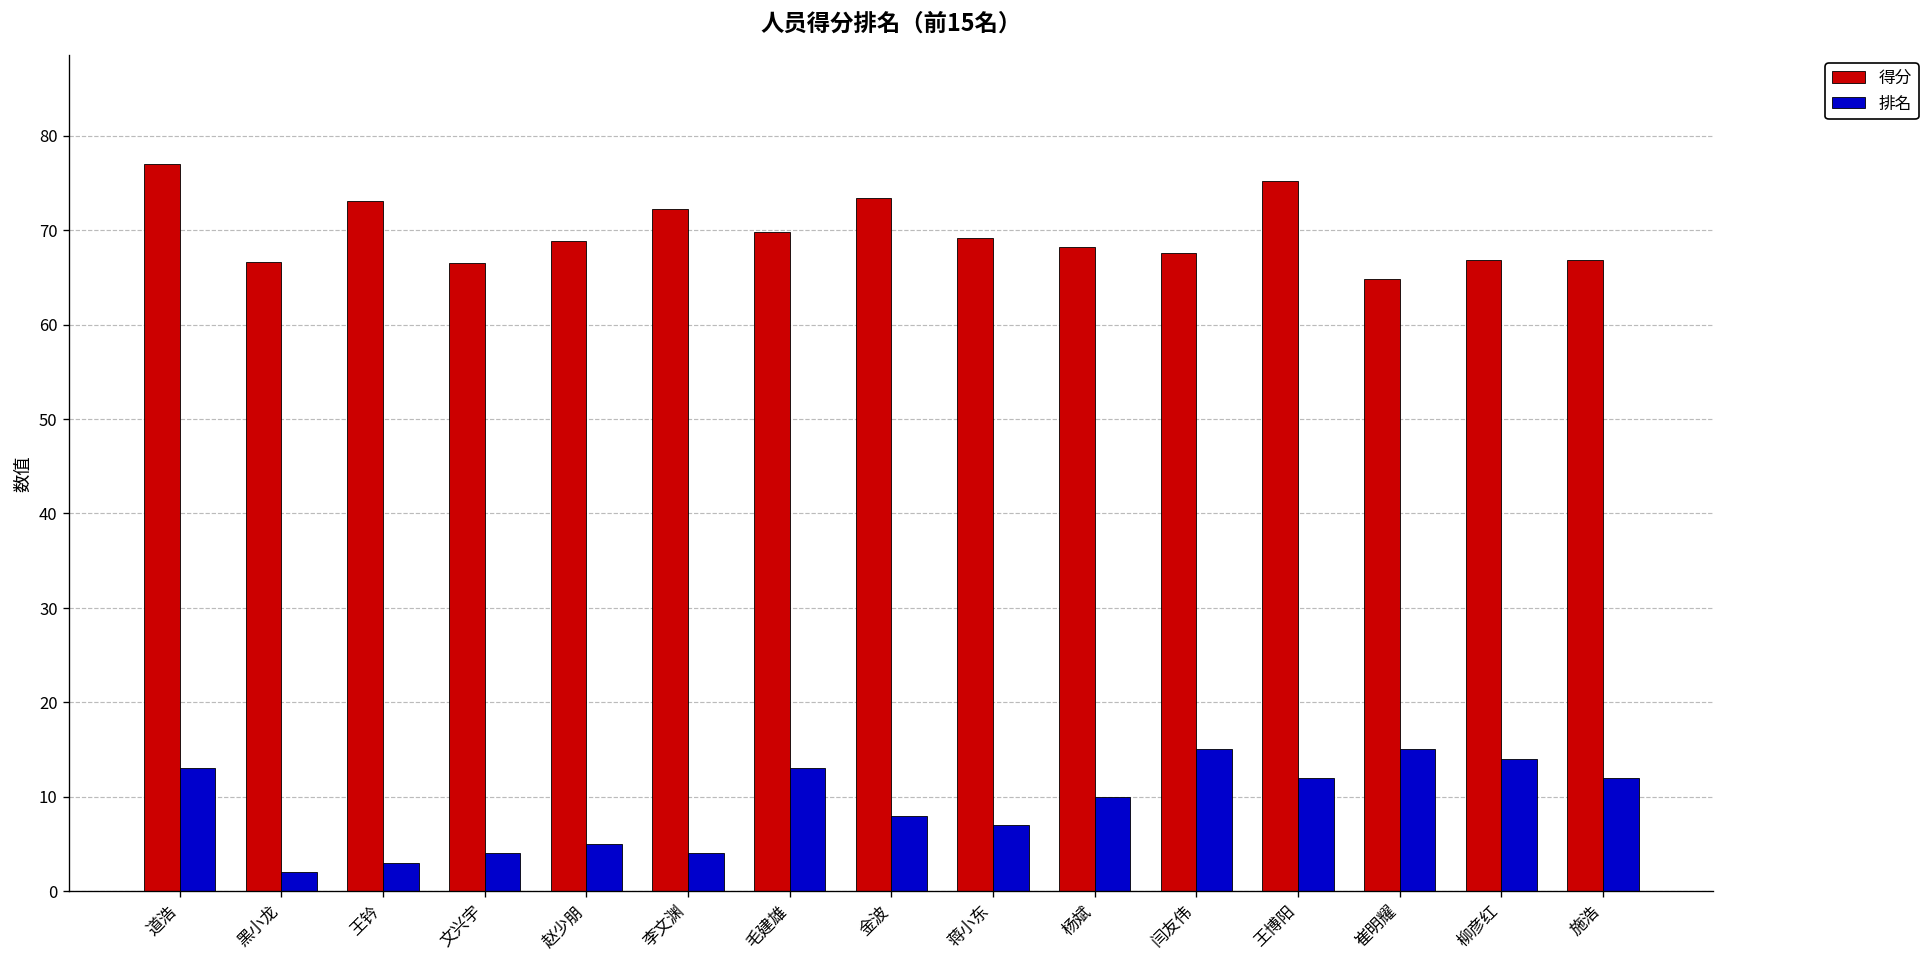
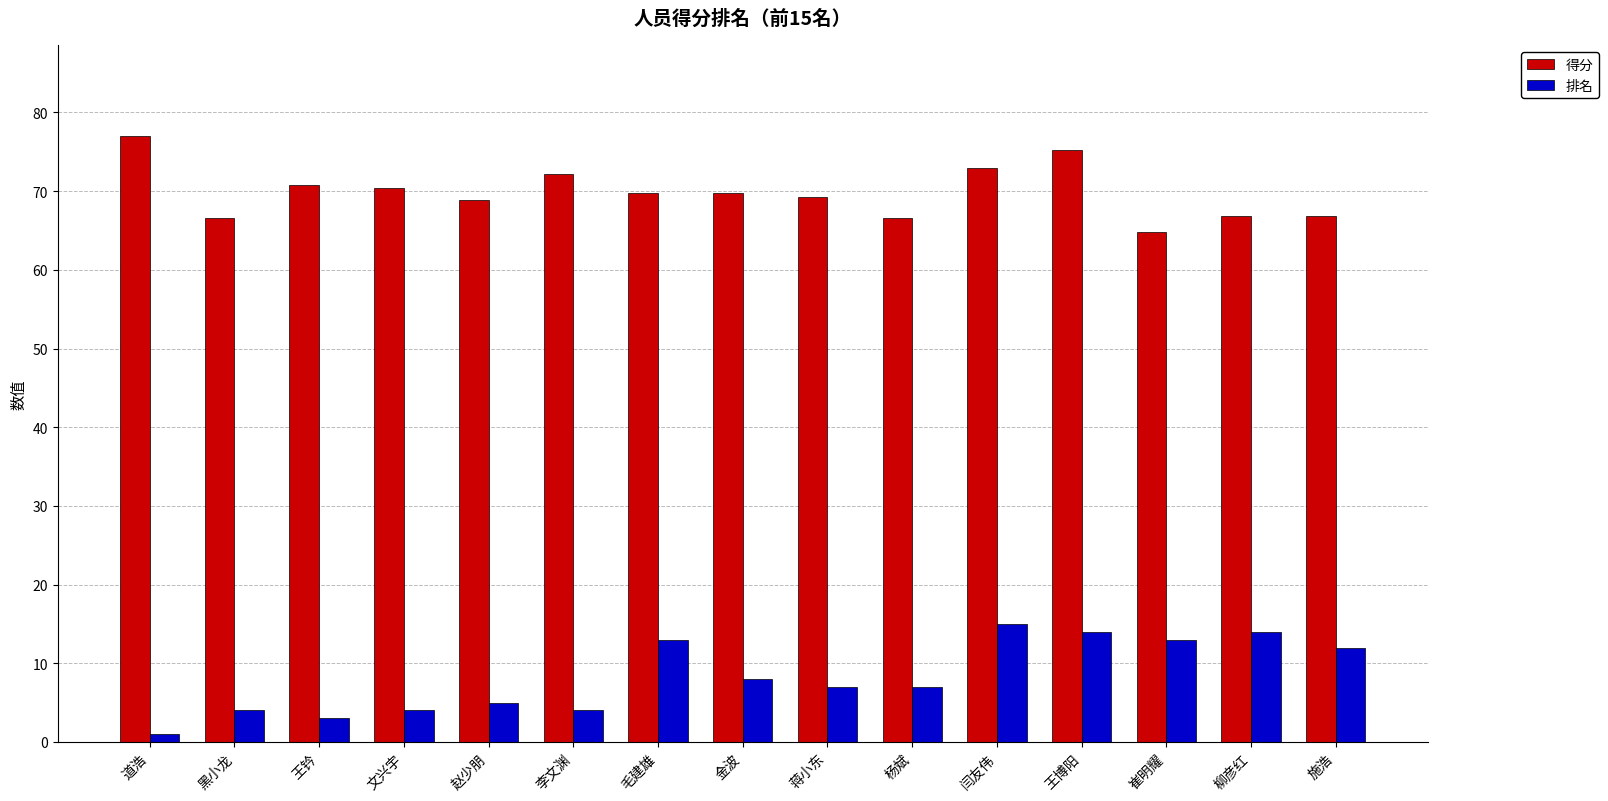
排名, 道浩: 13 -> 1
排名, 黑小龙: 2 -> 4
得分, 王钤: 73 -> 71
得分, 文兴宇: 67 -> 70
得分, 金波: 73 -> 70
得分, 杨斌: 68 -> 67
排名, 杨斌: 10 -> 7
得分, 闫友伟: 68 -> 73
排名, 王博阳: 12 -> 14
排名, 崔明耀: 15 -> 13
